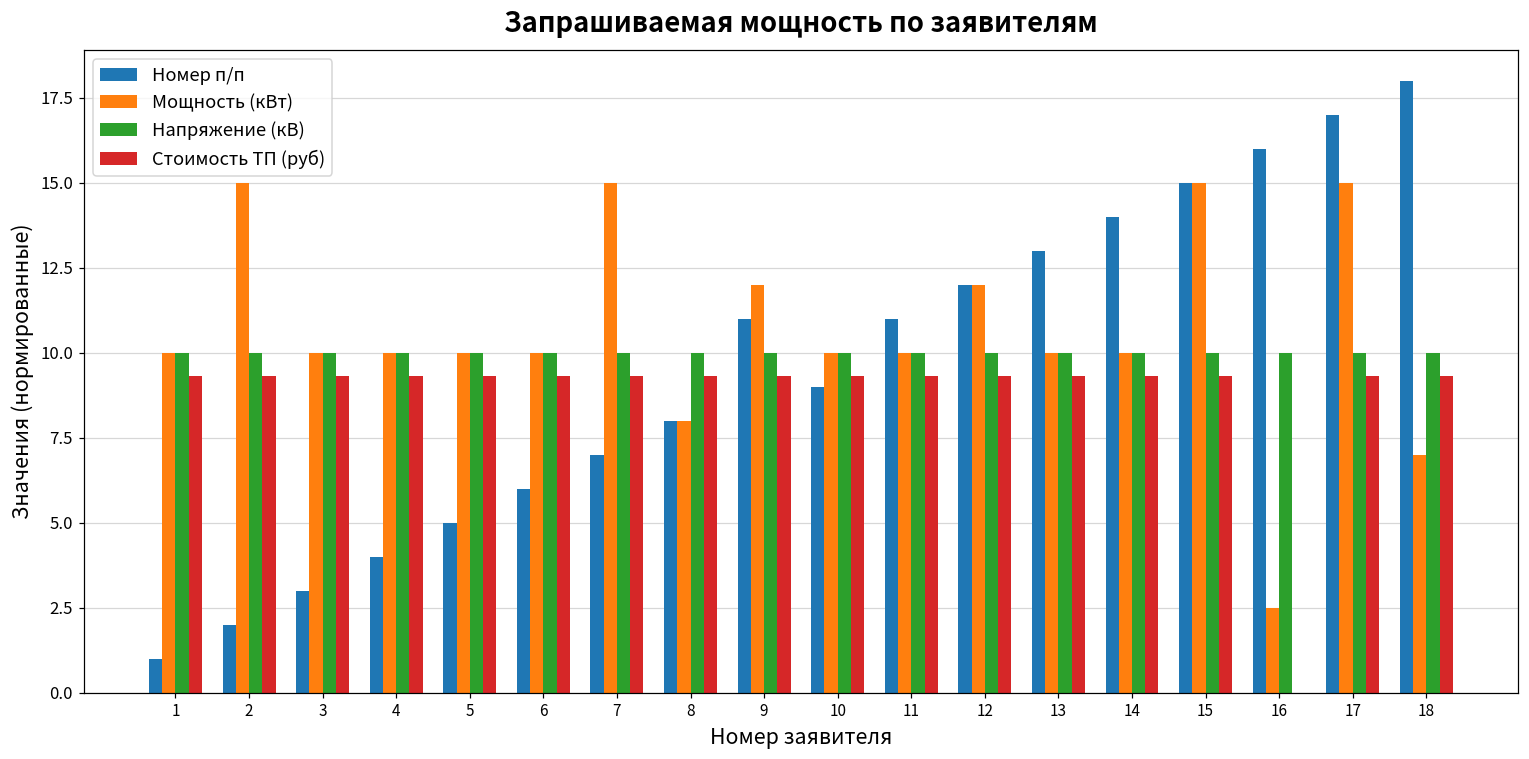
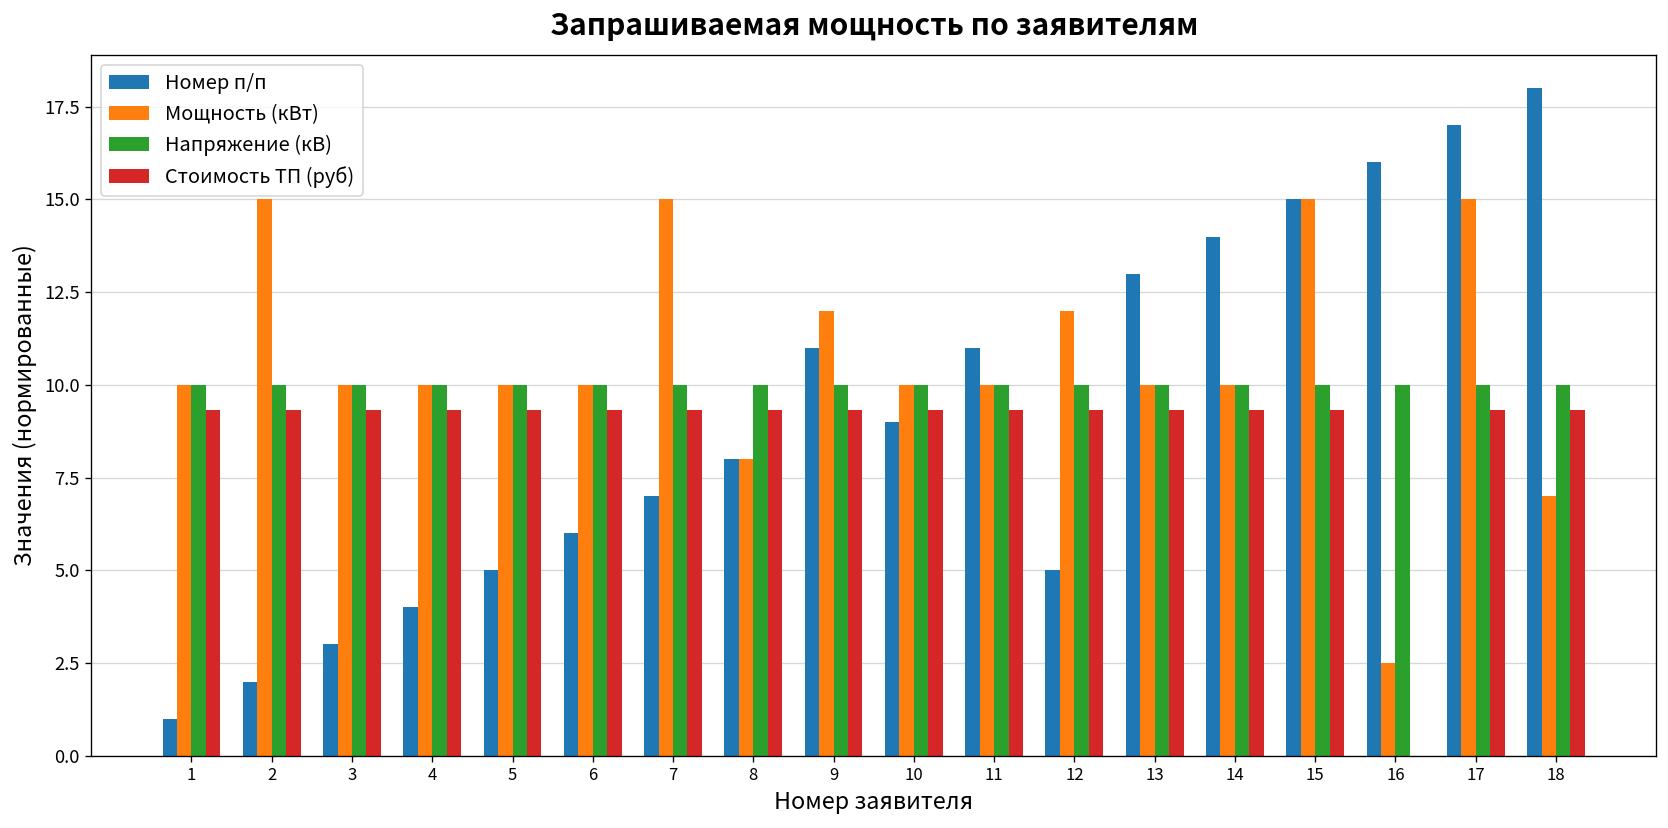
Номер п/п, 12: 12 -> 5
